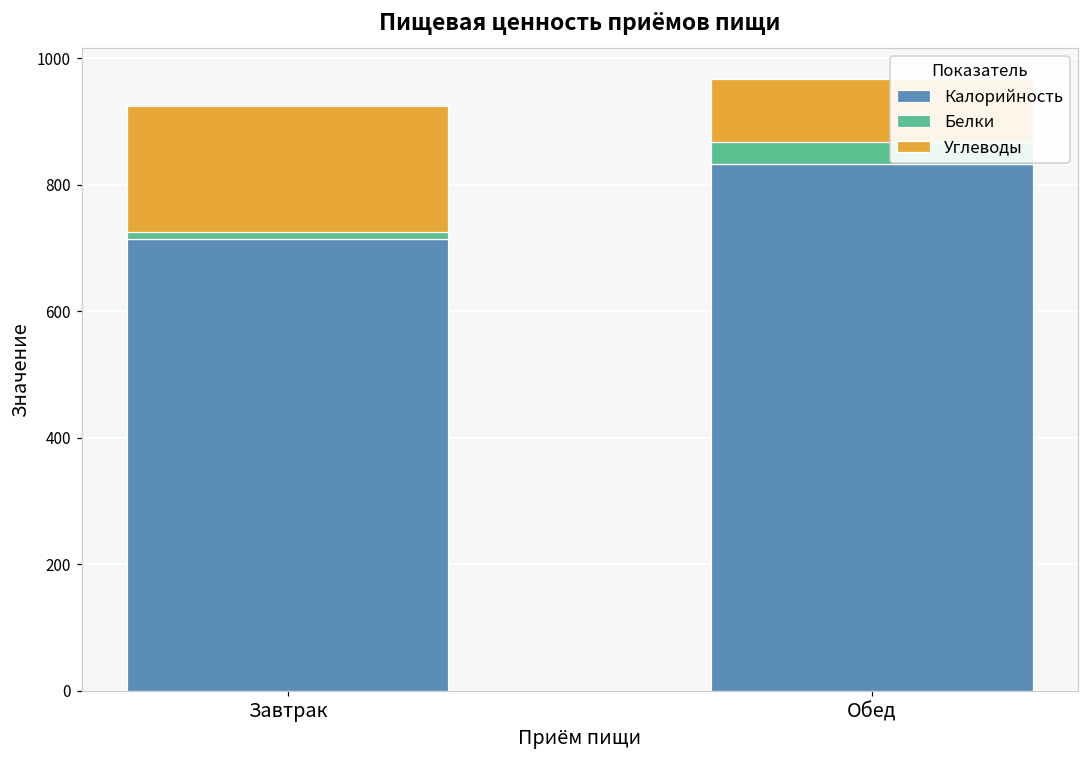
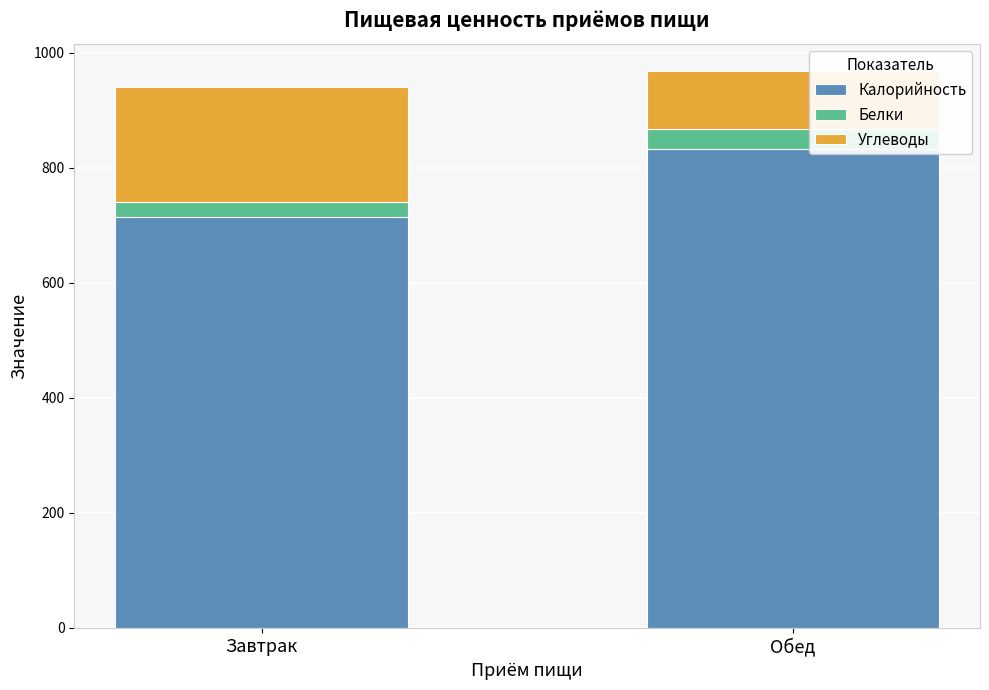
Белки, Завтрак: 10 -> 30
